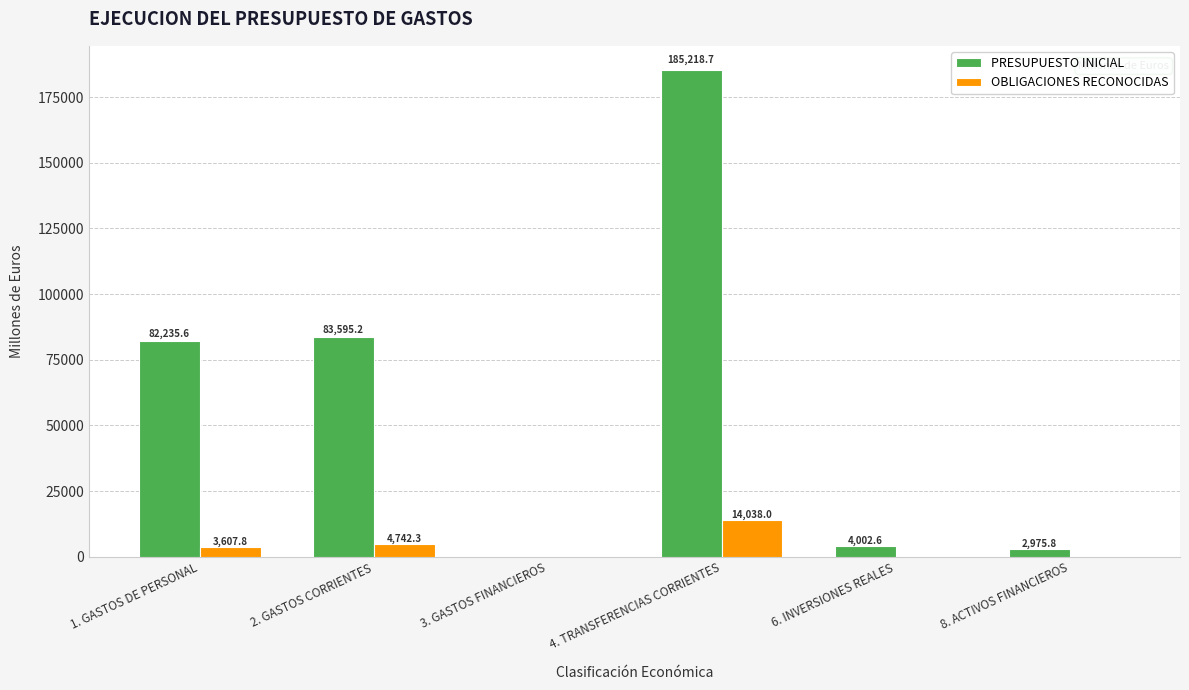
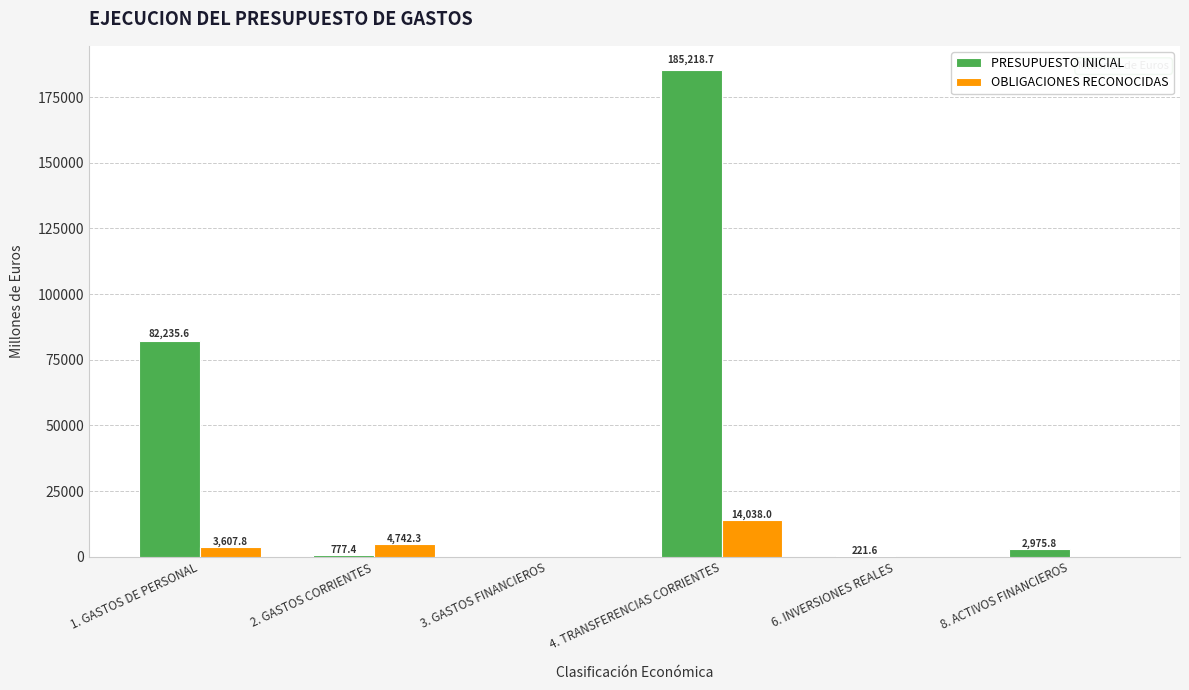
PRESUPUESTO INICIAL, 2. GASTOS CORRIENTES: 83,595.2 -> 777.4
PRESUPUESTO INICIAL, 6. INVERSIONES REALES: 4,002.6 -> 221.6
